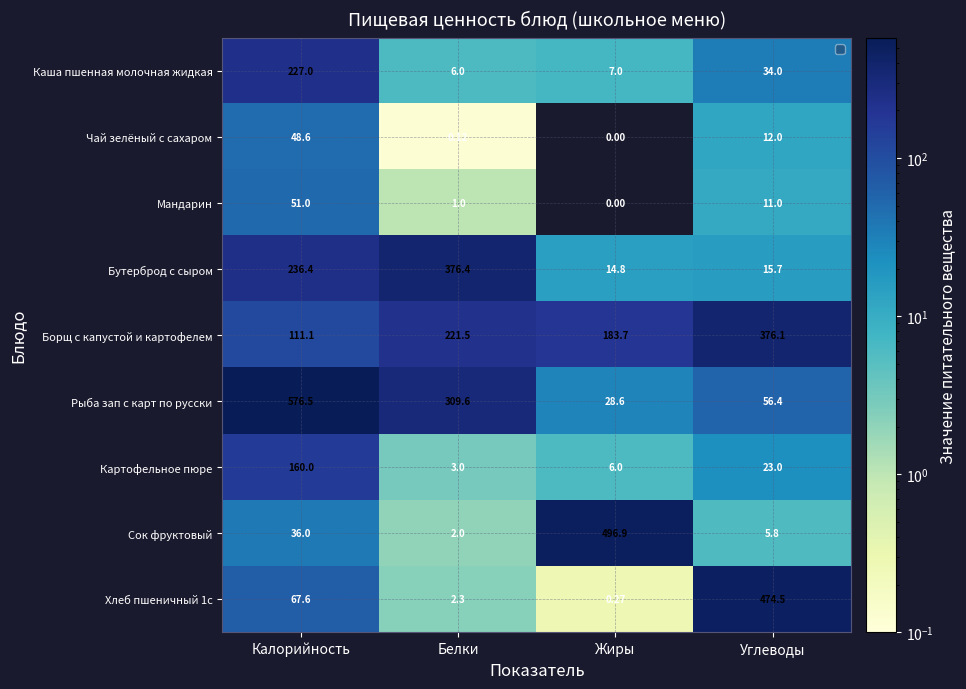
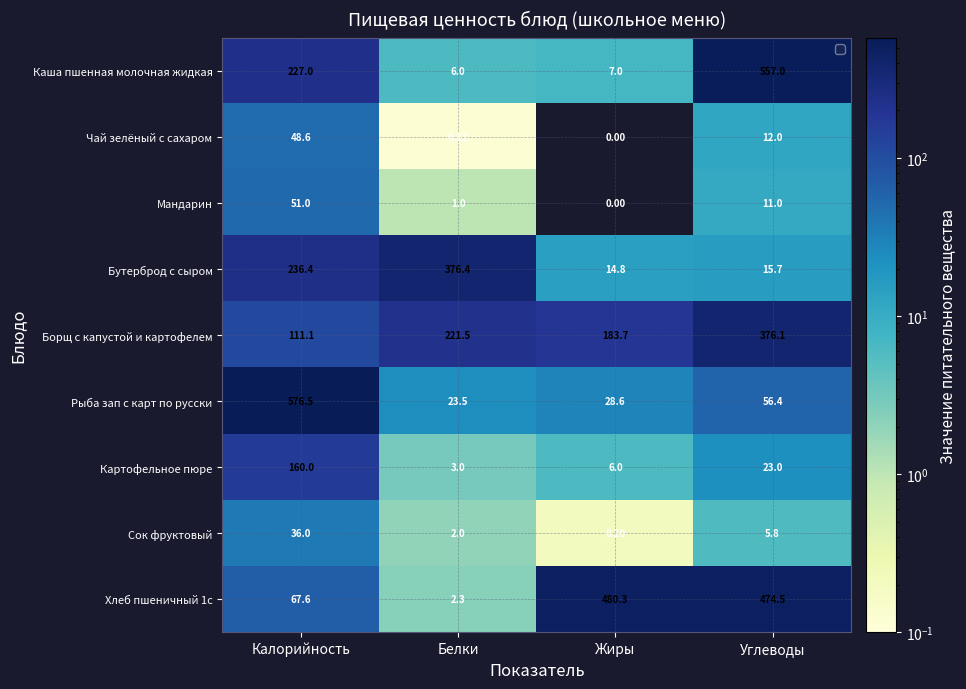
Каша пшенная молочная жидкая, Углеводы: 34.0 -> 557.0
Рыба зап с карт по русски, Белки: 309.6 -> 23.5
Сок фруктовый, Жиры: 496.9 -> 0.20
Хлеб пшеничный 1с, Жиры: 0.27 -> 480.3
